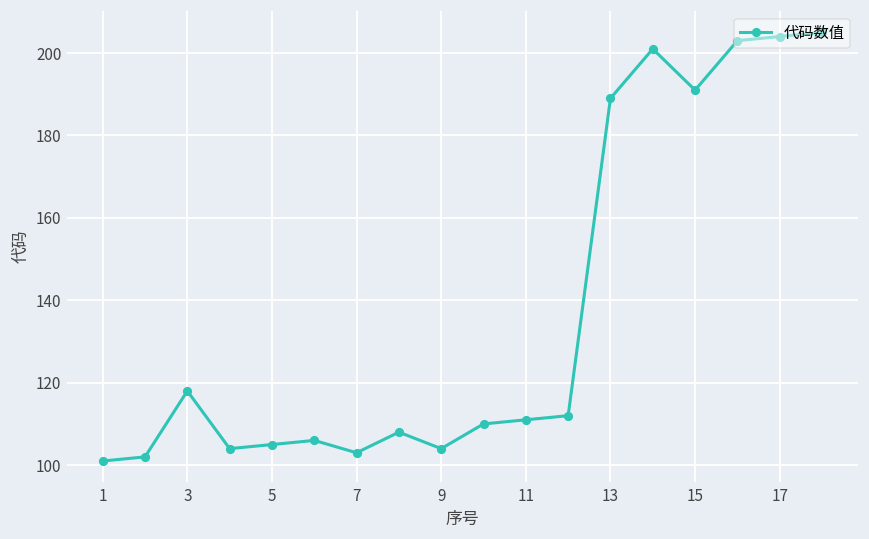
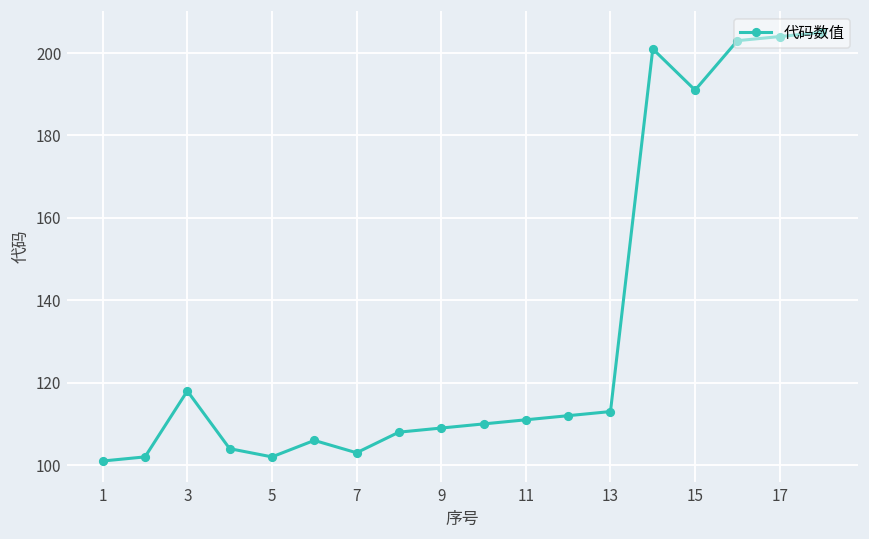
5: 105 -> 102
9: 104 -> 109
13: 189 -> 113
